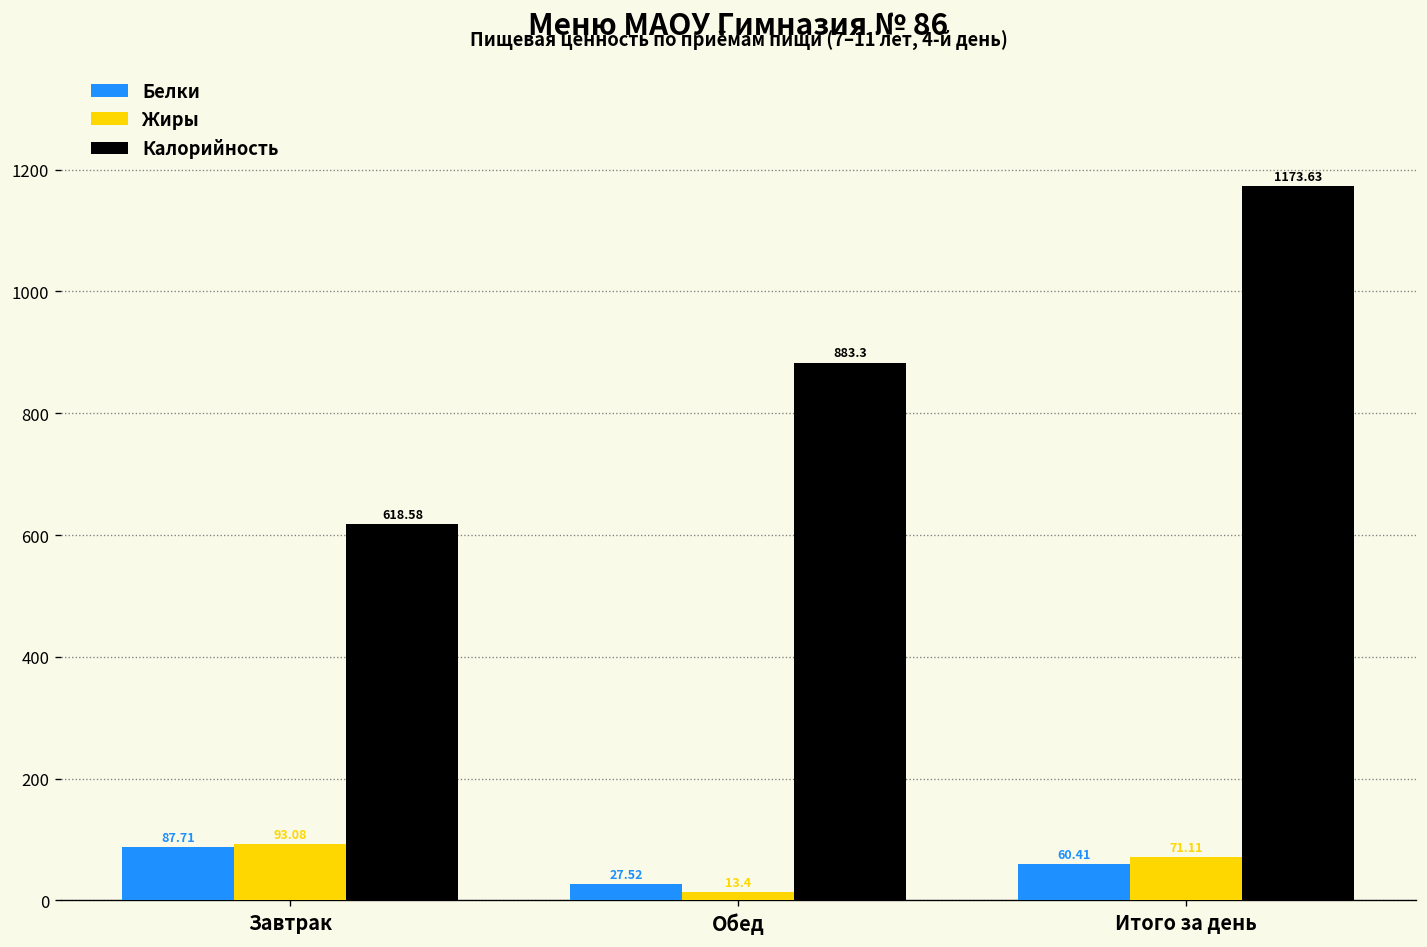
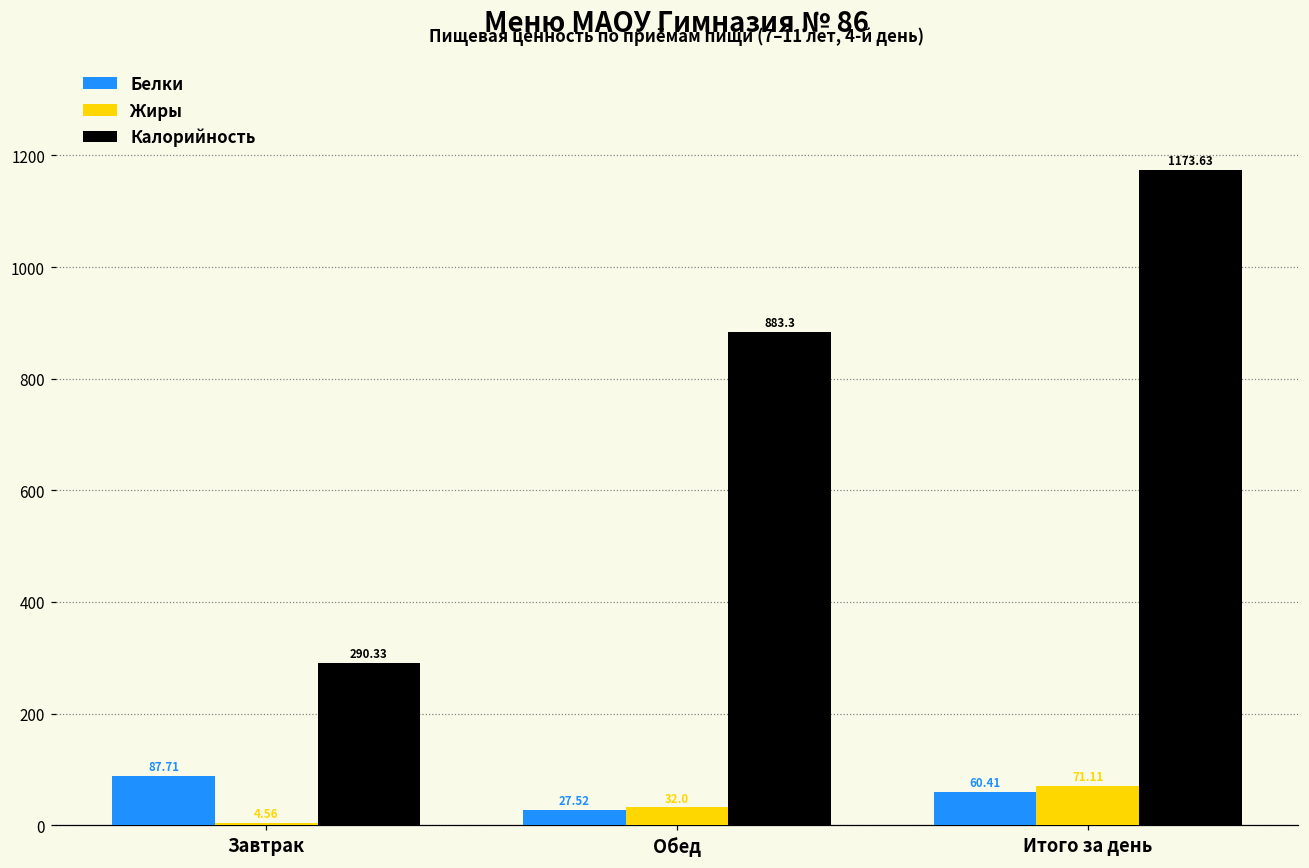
Жиры, Завтрак: 93.08 -> 4.56
Калорийность, Завтрак: 618.58 -> 290.33
Жиры, Обед: 13.4 -> 32.0
